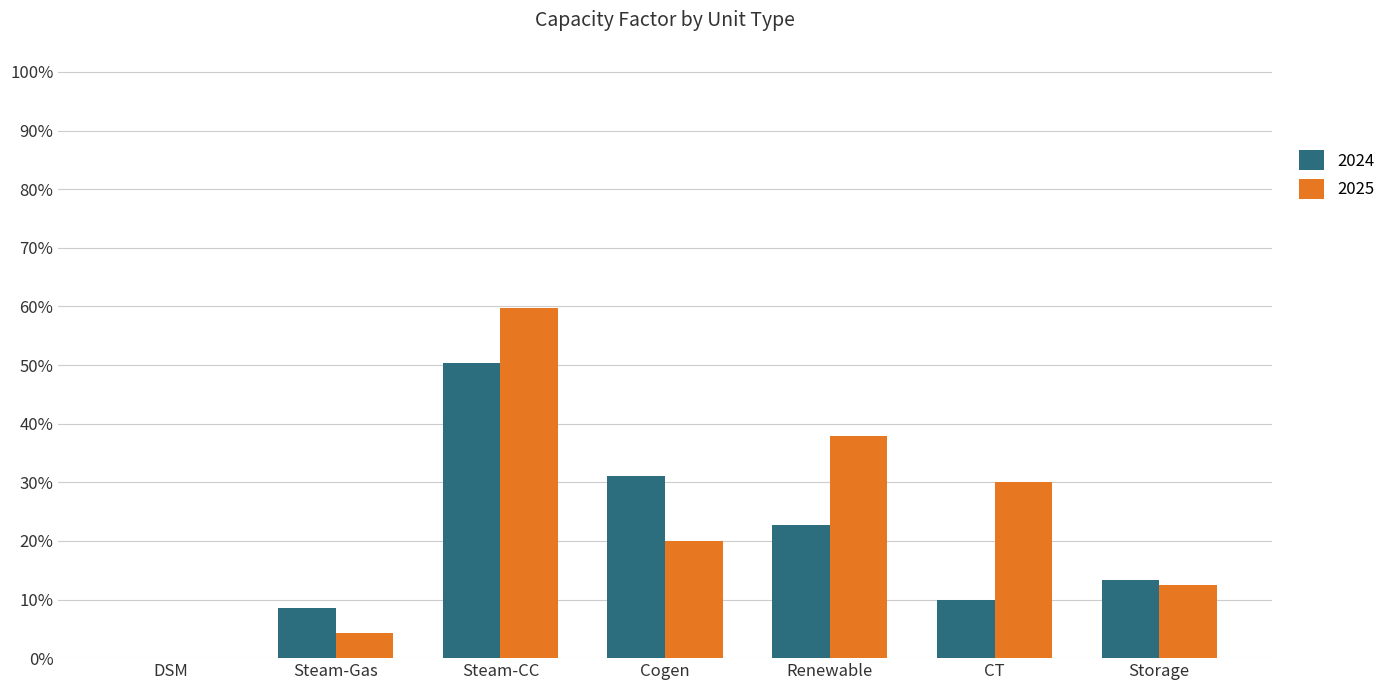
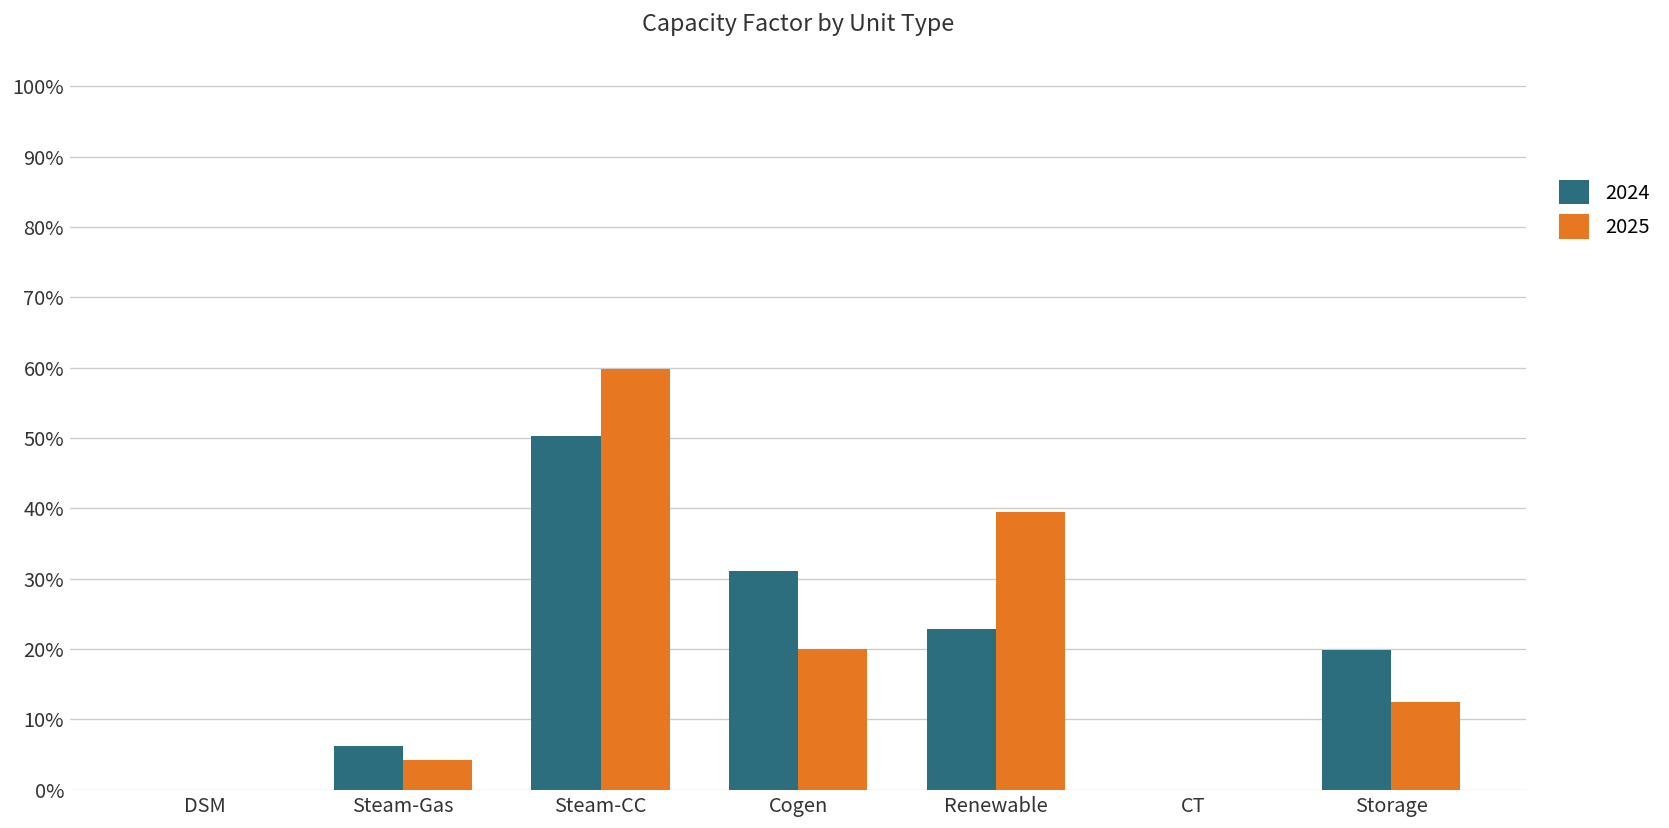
2024, Steam-Gas: 9% -> 6%
2025, Renewable: 38% -> 40%
2024, CT: 10% -> 0%
2025, CT: 30% -> 0%
2024, Storage: 13% -> 20%
